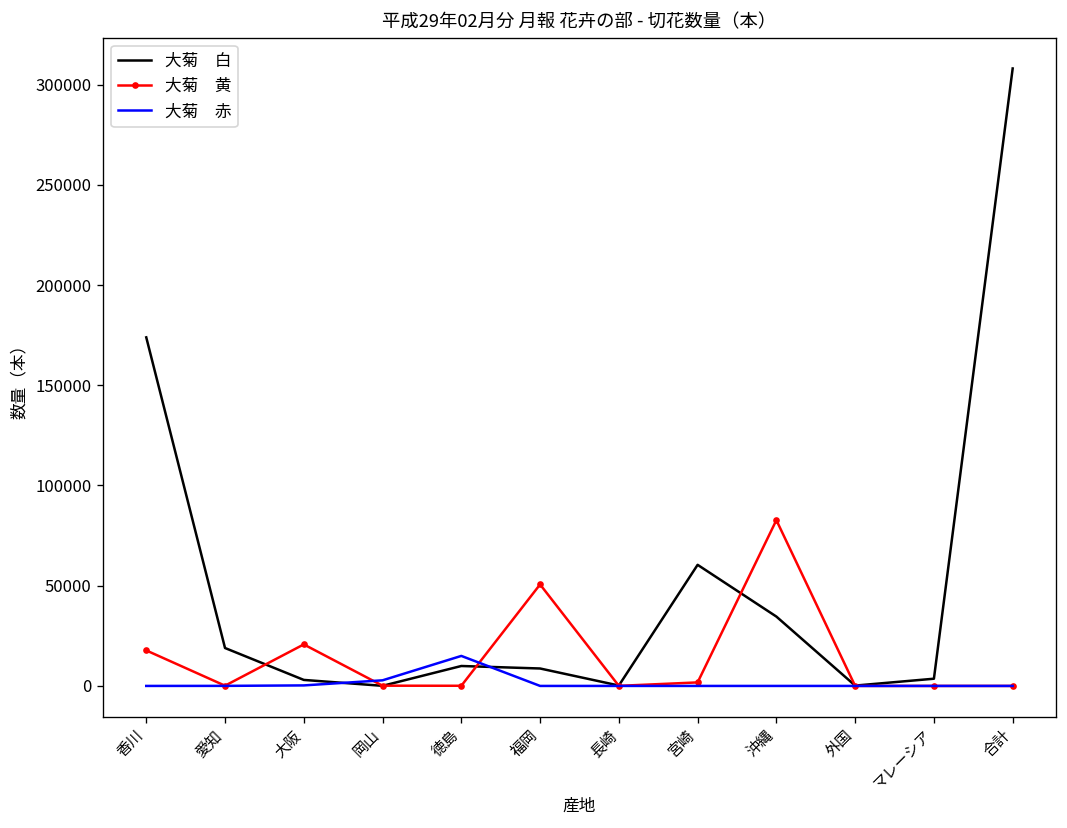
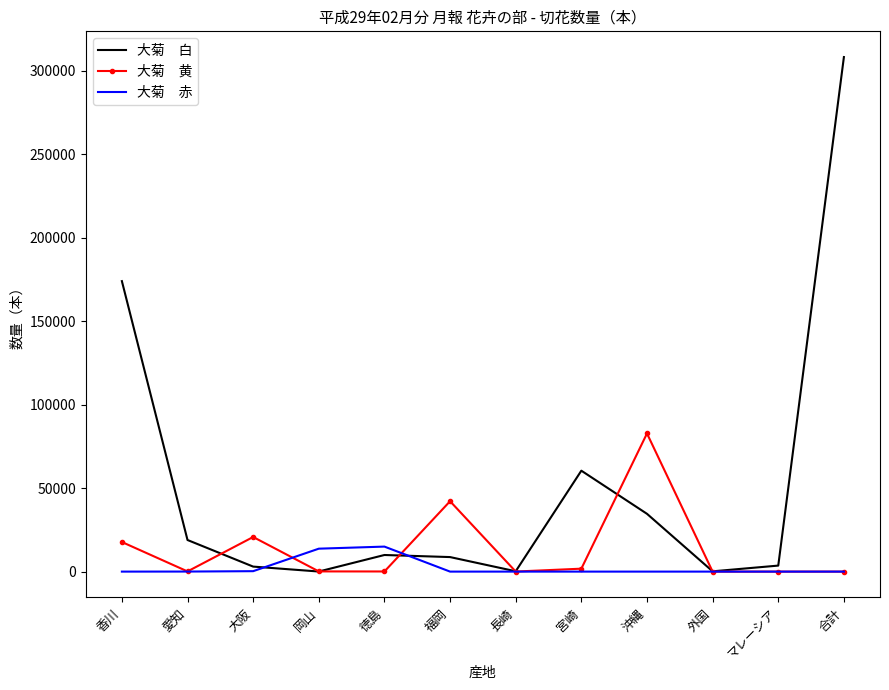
大菊 赤, 岡山: 3000 -> 14000
大菊 黄, 福岡: 51000 -> 42000
